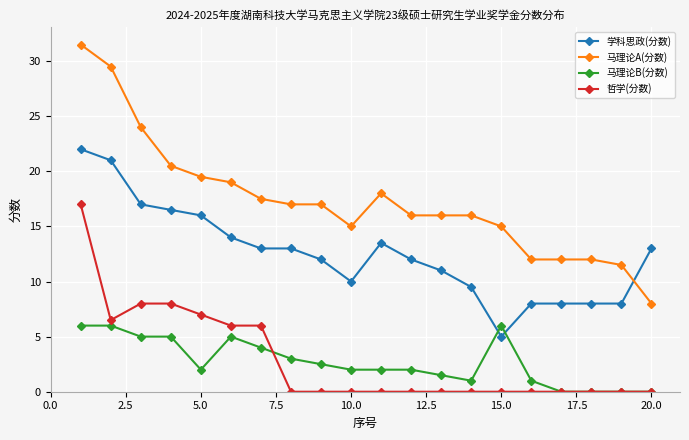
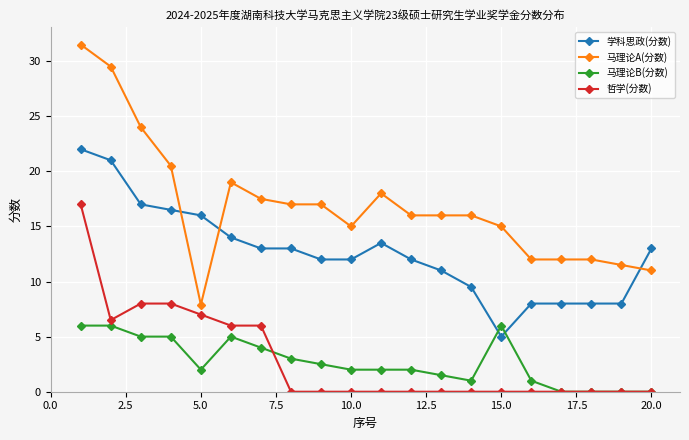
马理论A(分数), 5.0: 19.5 -> 7.9
学科思政(分数), 10.0: 10 -> 12
马理论A(分数), 20.0: 8 -> 11
